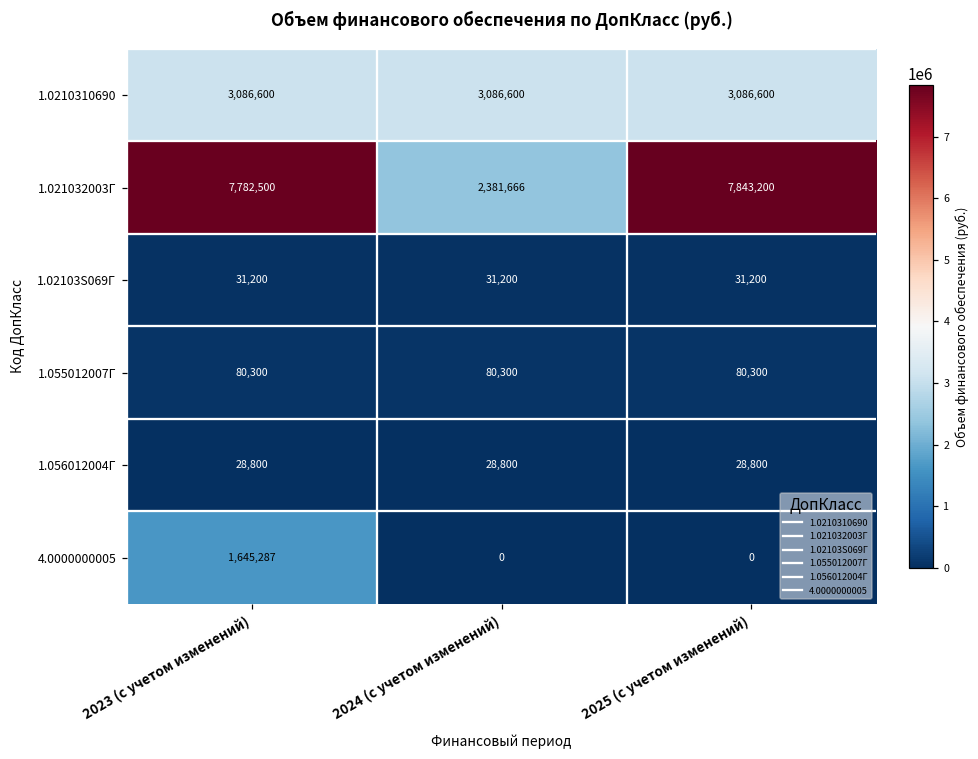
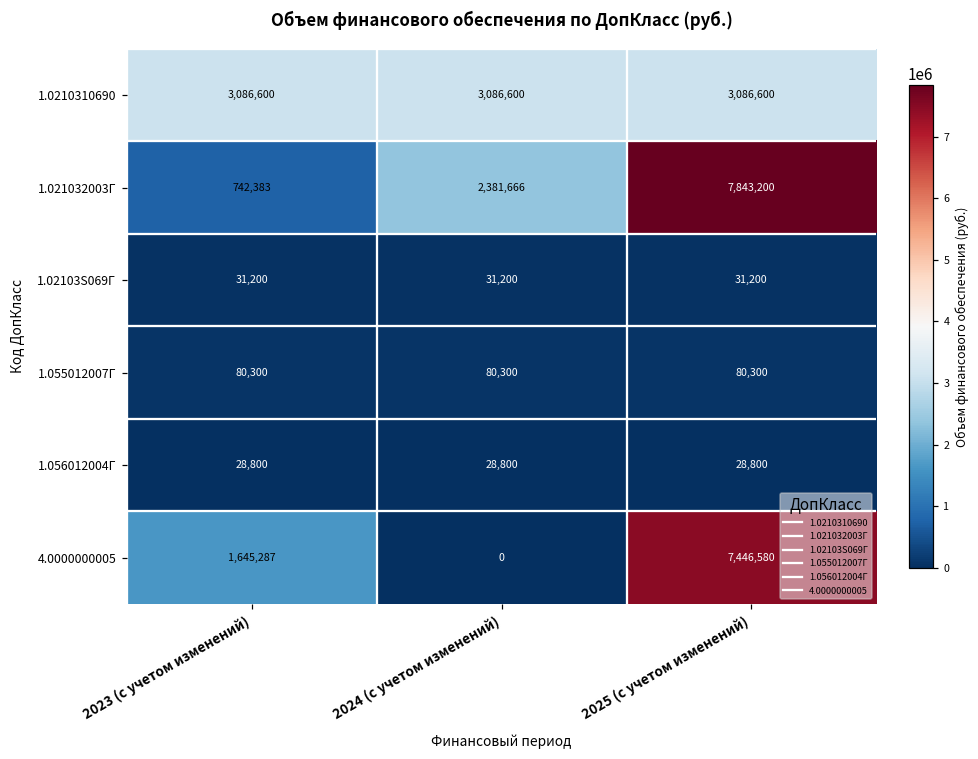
1.021032003Г, 2023 (с учетом изменений): 7,782,500 -> 742,383
4.0000000005, 2025 (с учетом изменений): 0 -> 7,446,580
